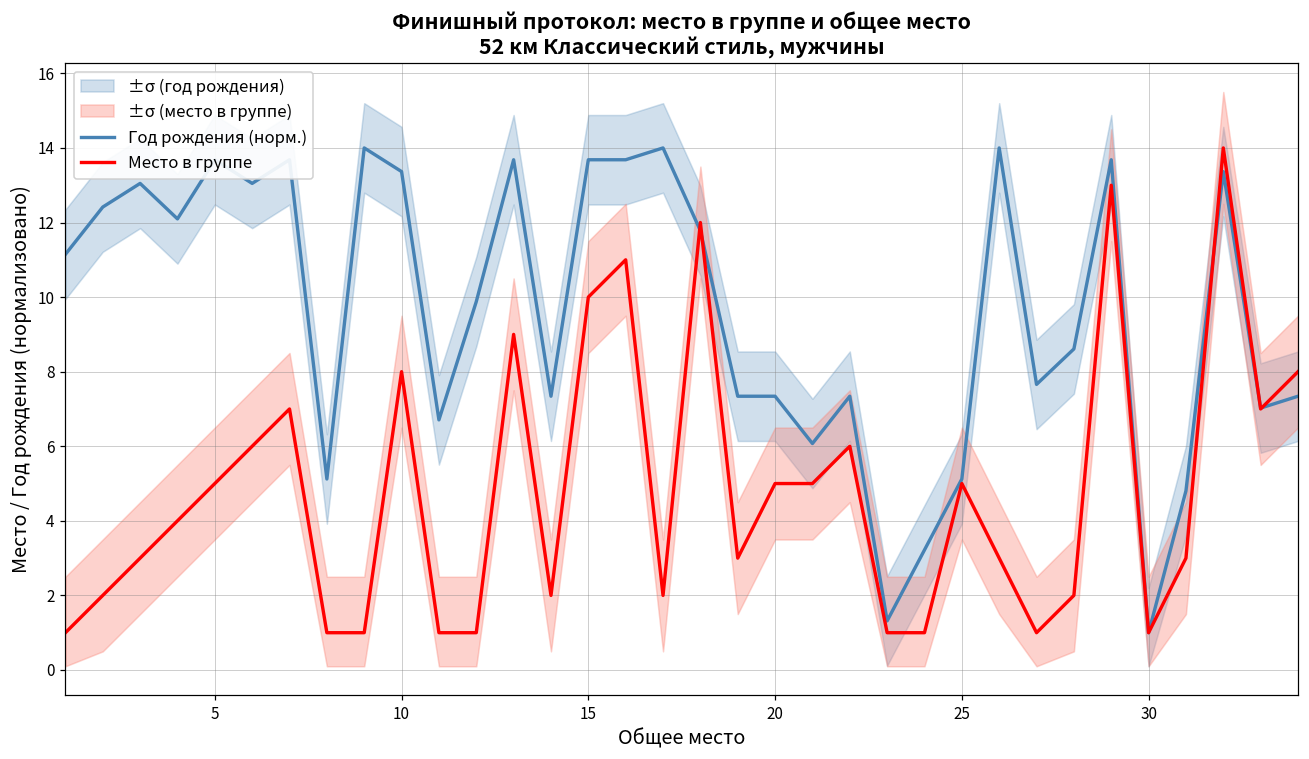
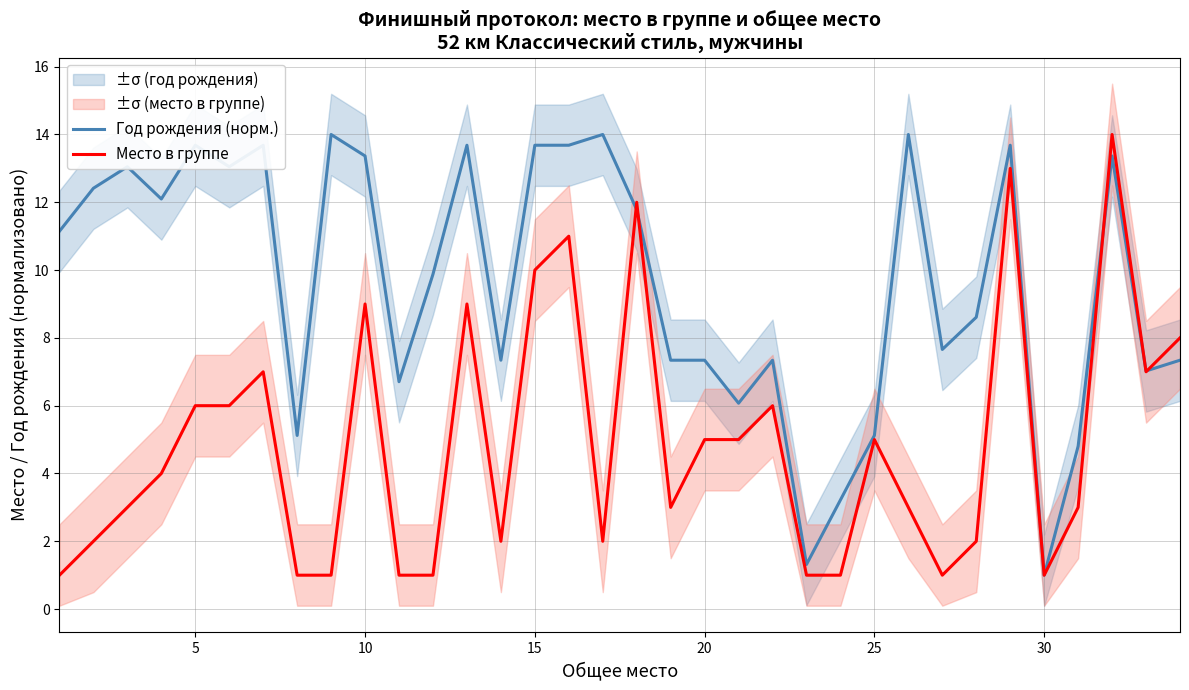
Место в группе, 5: 5 -> 6
Место в группе, 10: 8 -> 9
